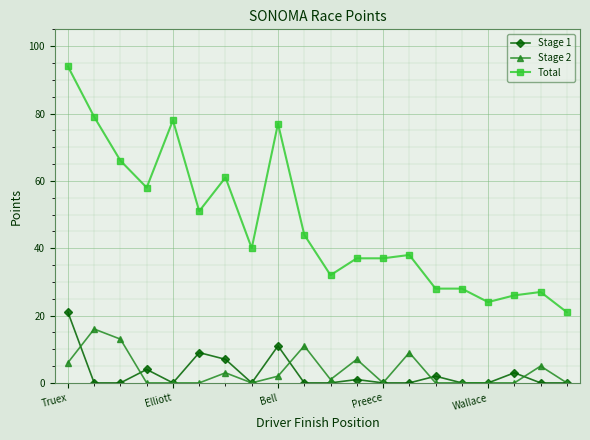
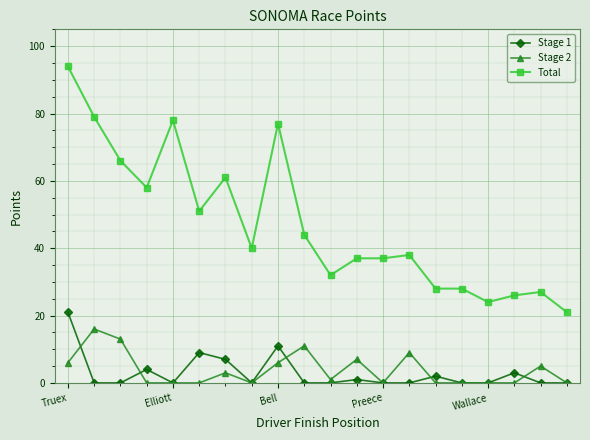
Stage 2, Bell: 2 -> 6
